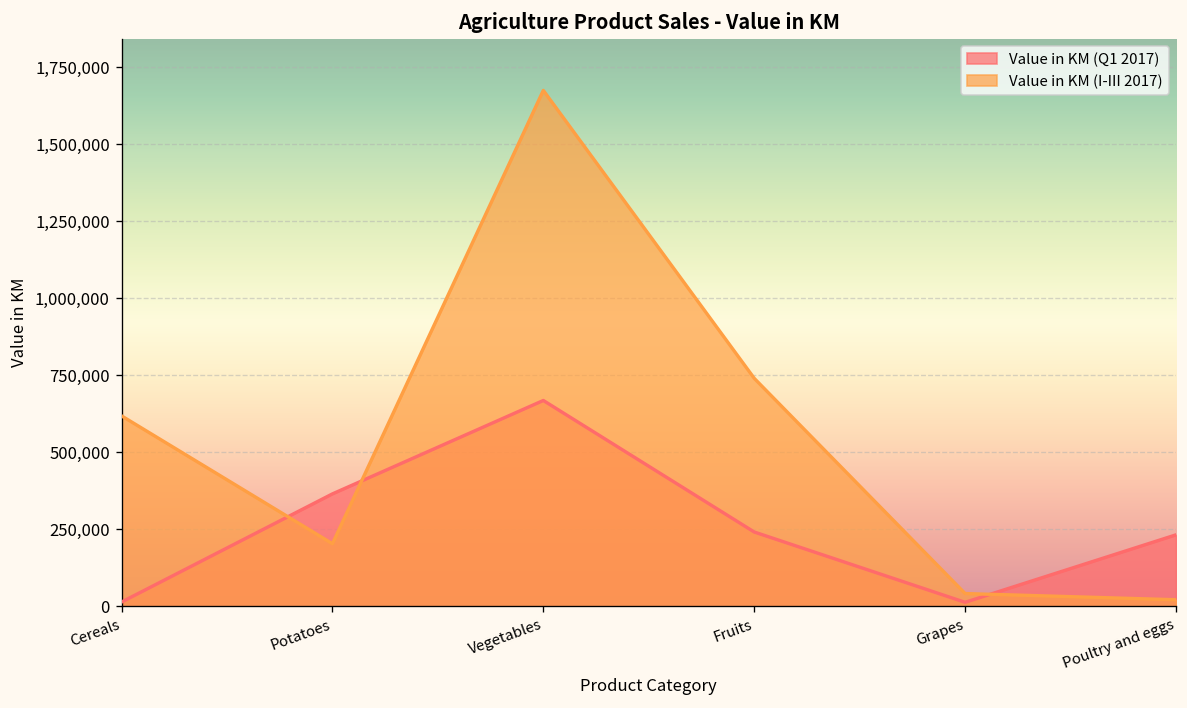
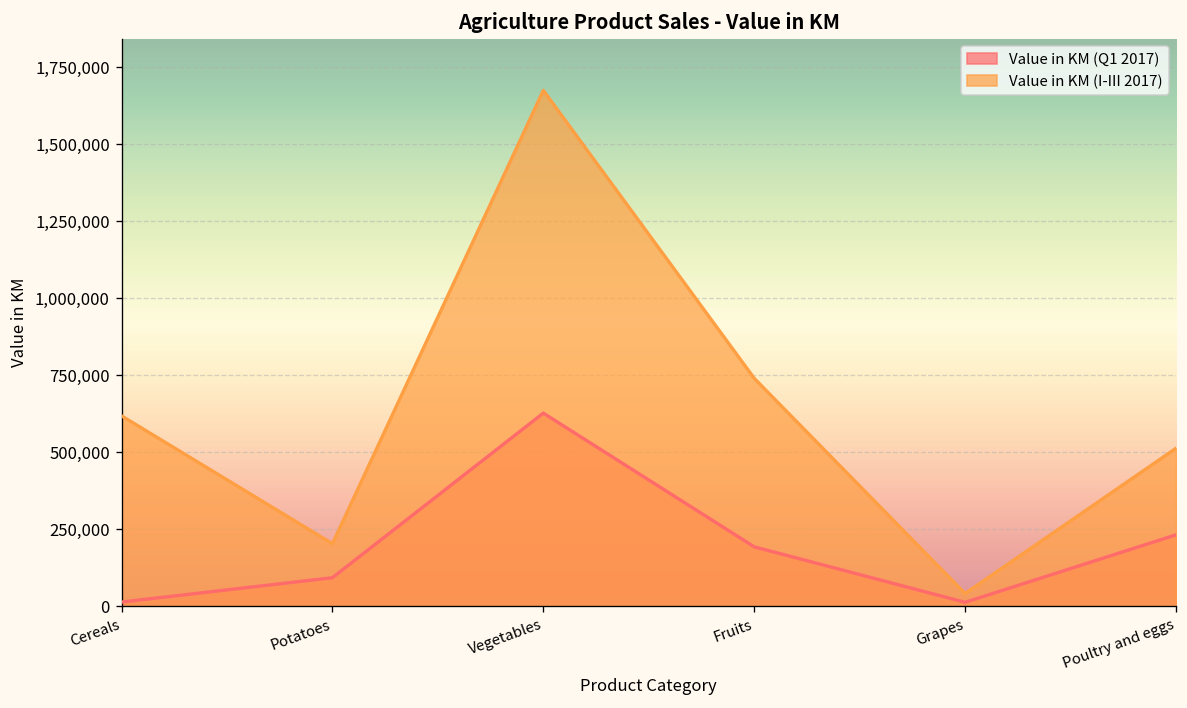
Value in KM (Q1 2017), Potatoes: 360,000 -> 90,000
Value in KM (Q1 2017), Vegetables: 670,000 -> 630,000
Value in KM (Q1 2017), Fruits: 240,000 -> 190,000
Value in KM (I-III 2017), Poultry and eggs: 20,000 -> 510,000
